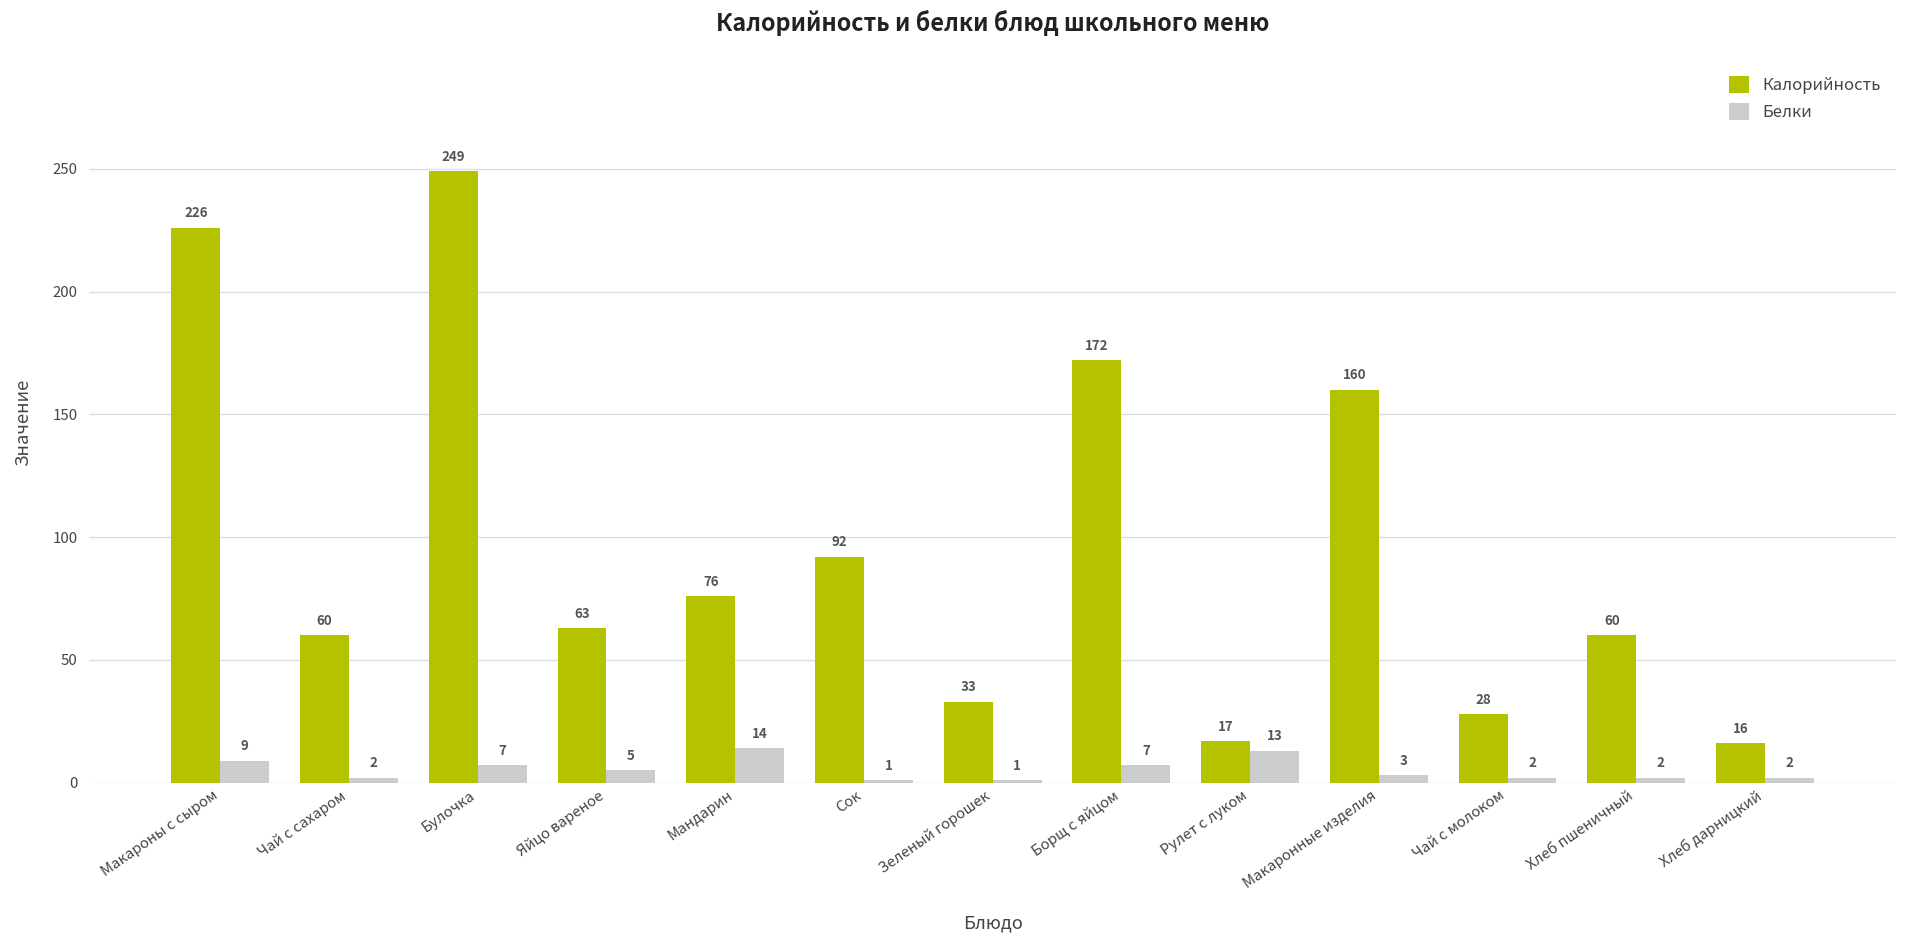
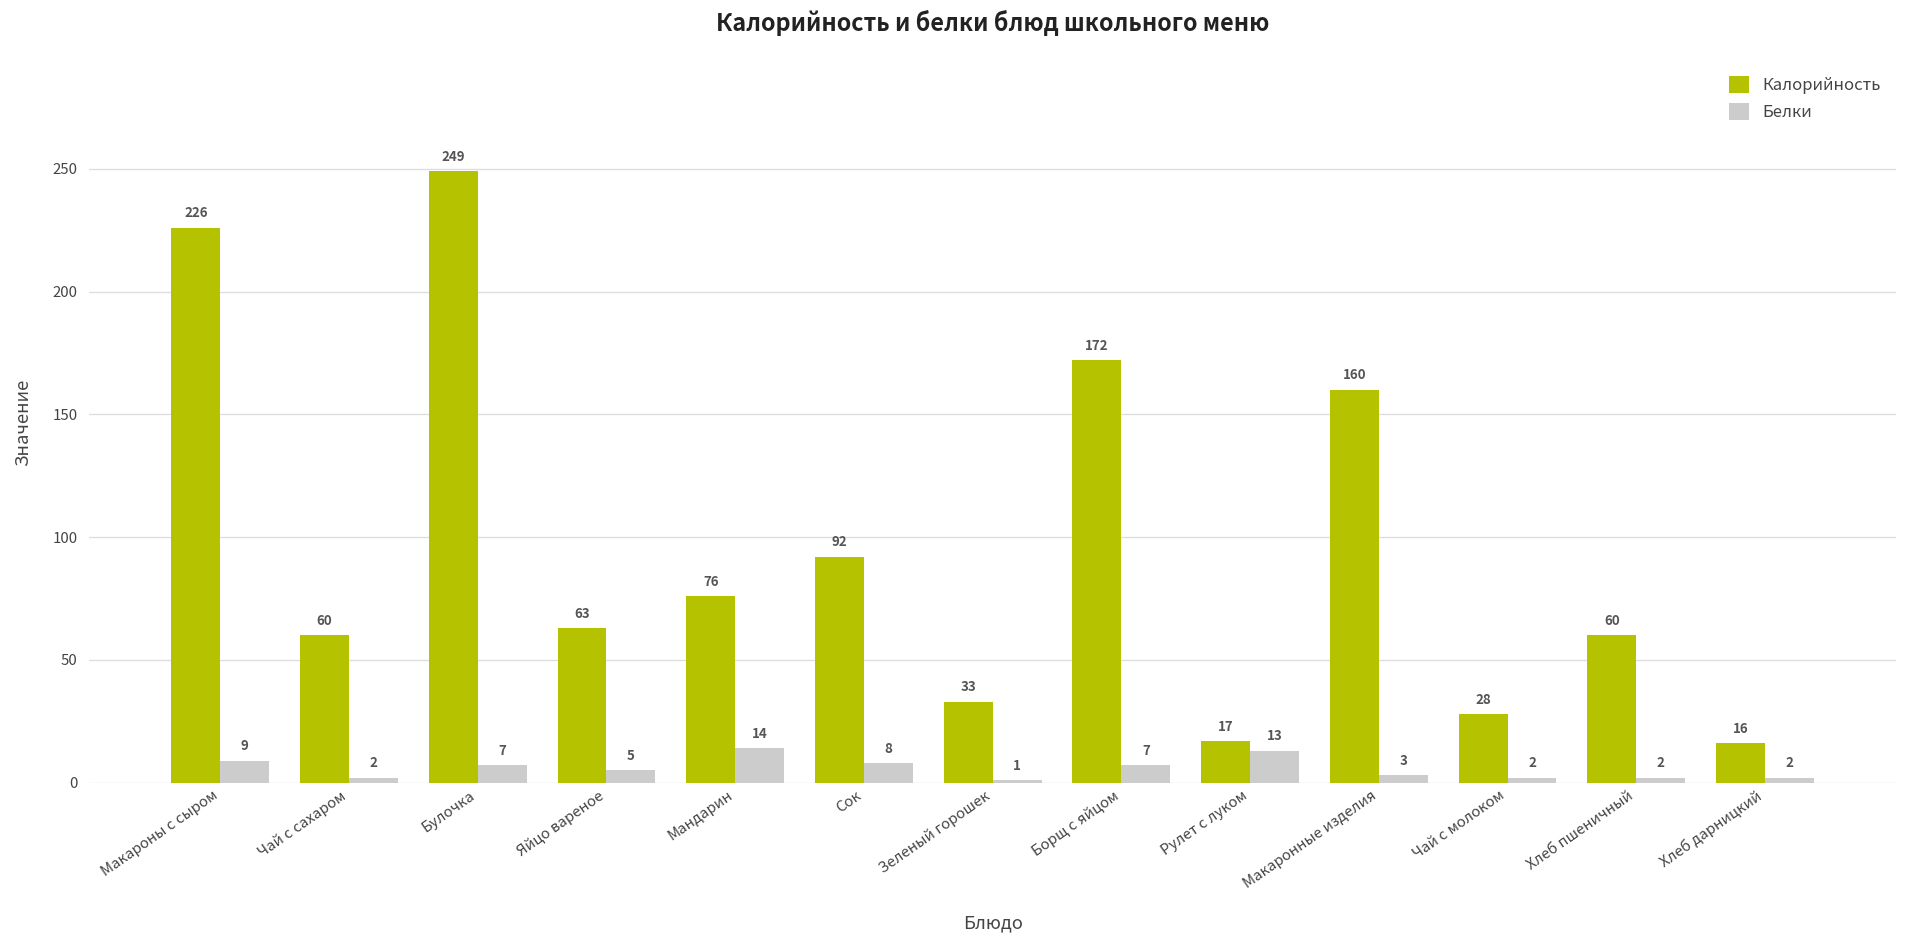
Белки, Сок: 1 -> 8
